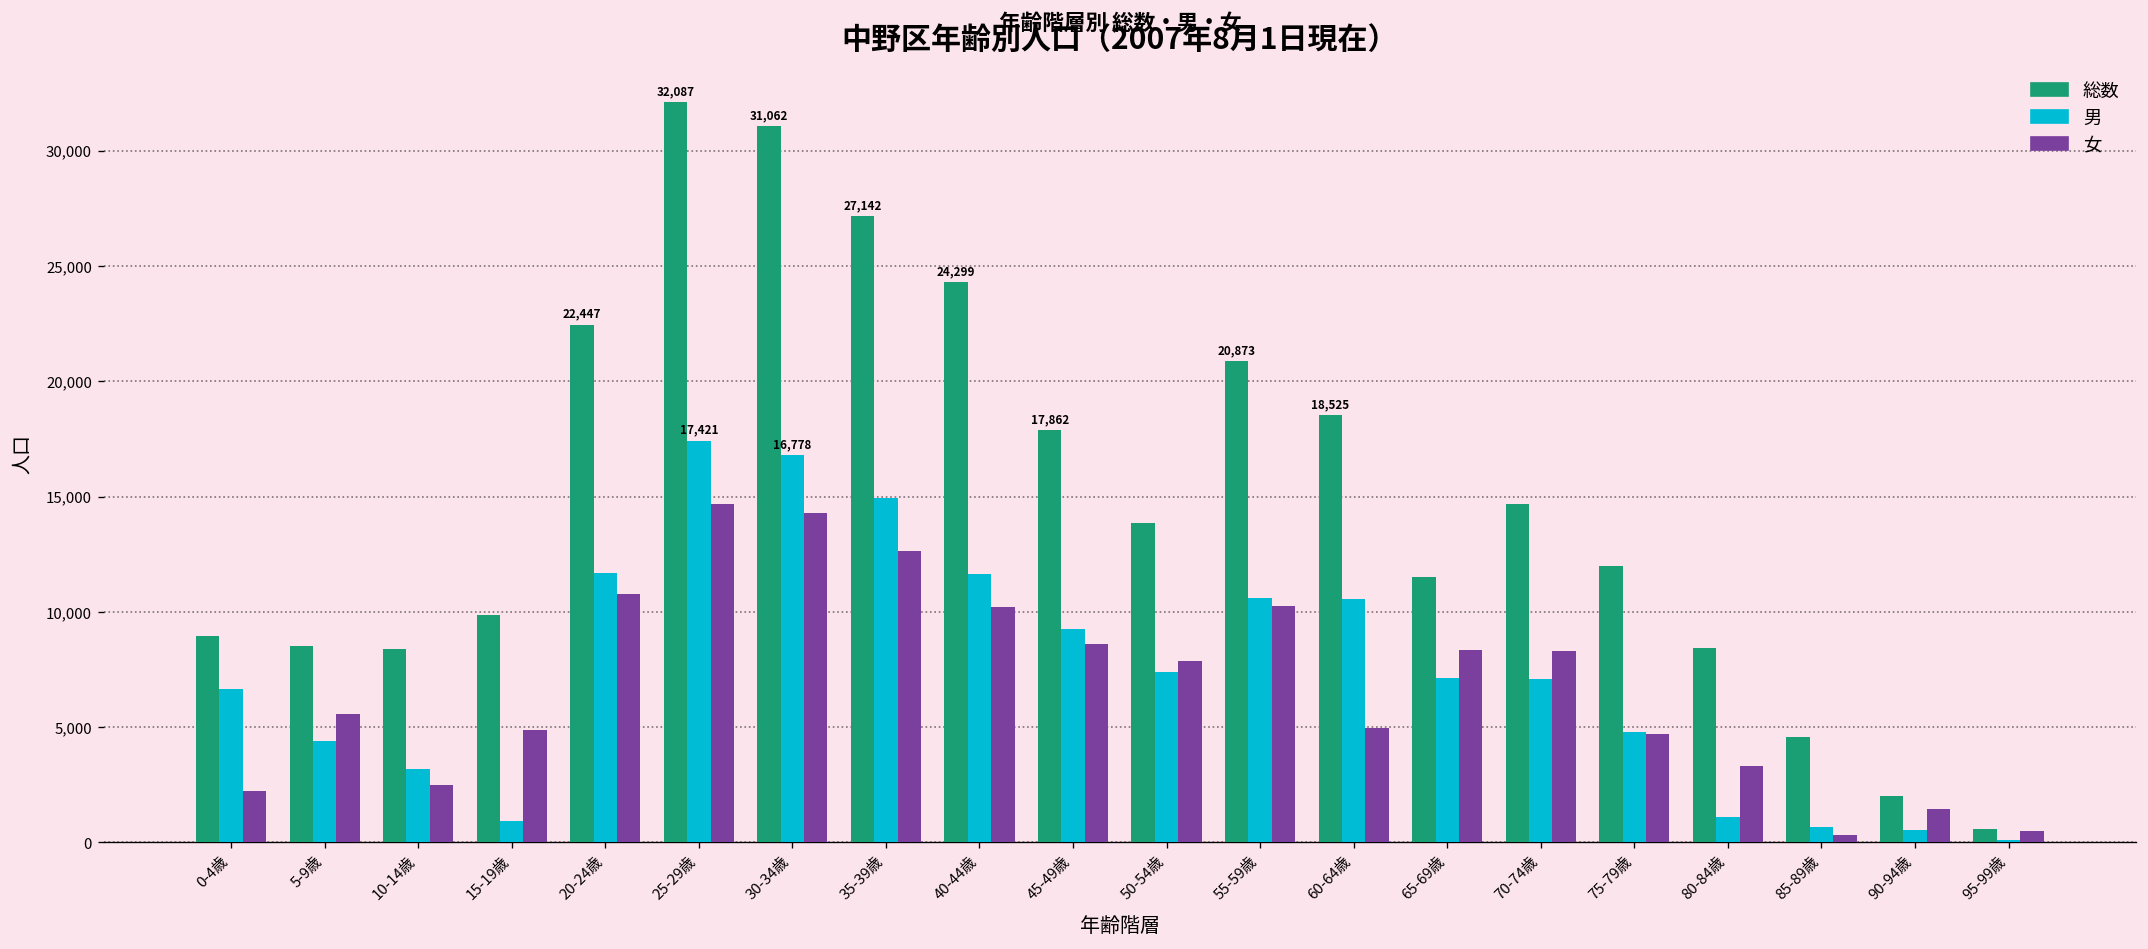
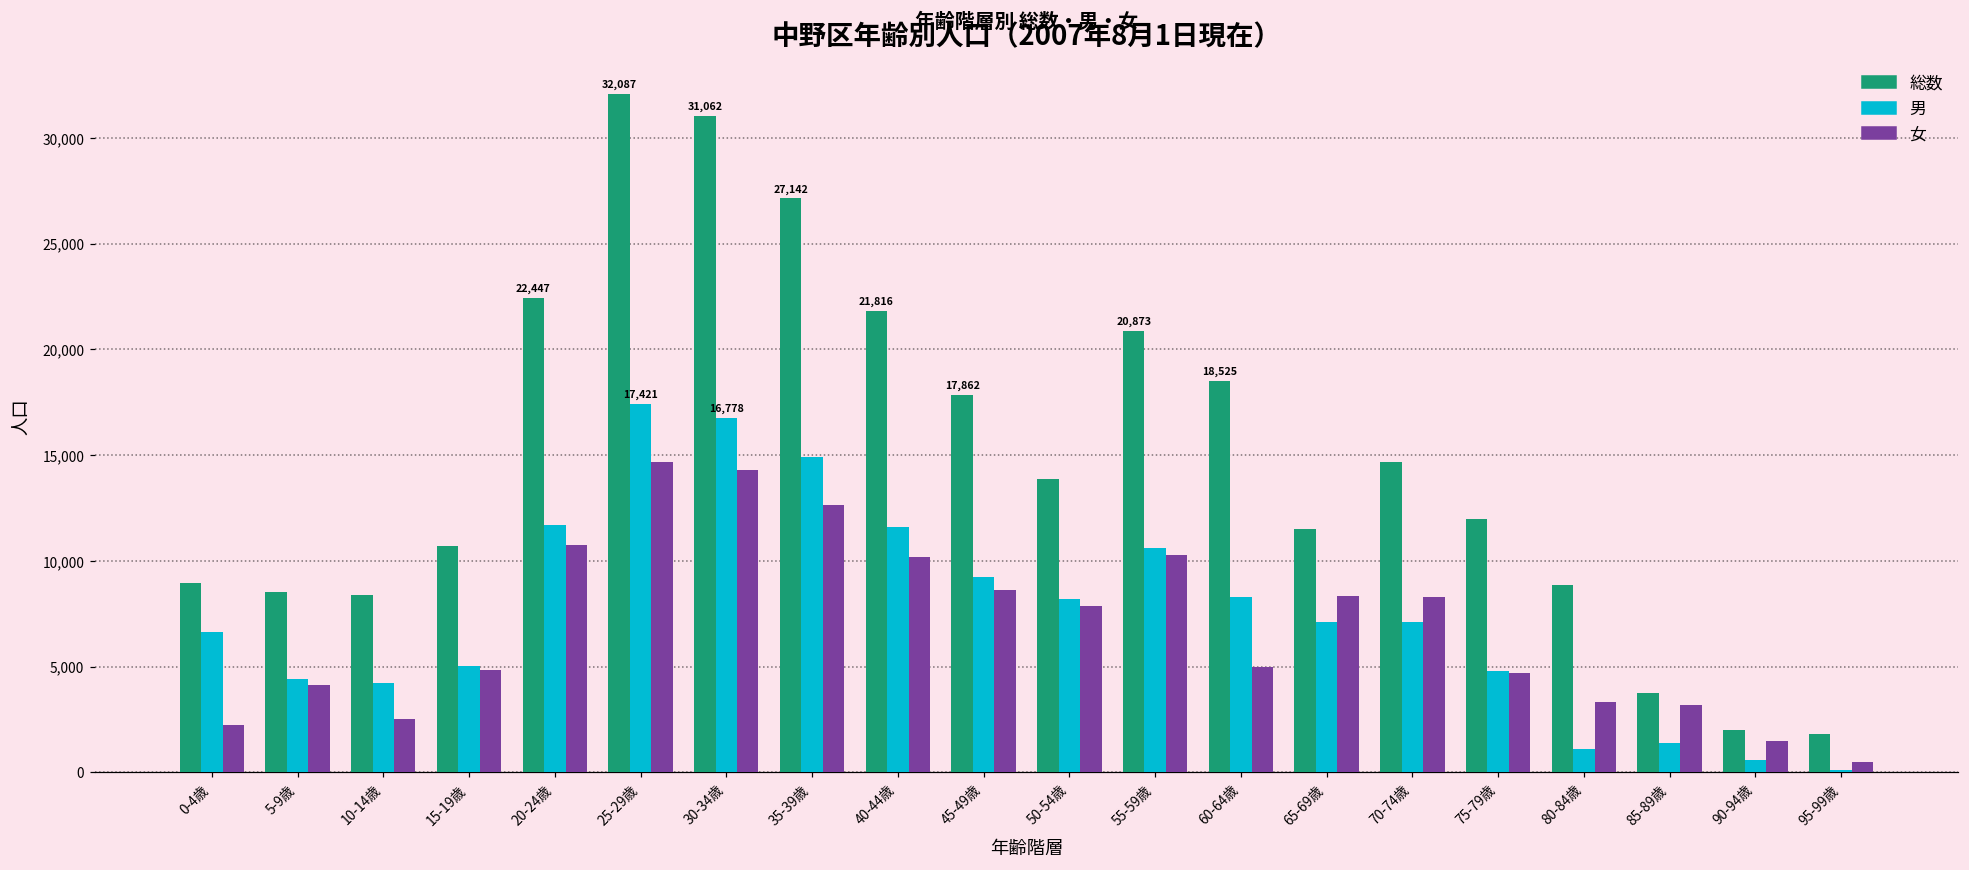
女, 5-9歳: 5,600 -> 4,100
男, 10-14歳: 3,200 -> 4,200
総数, 15-19歳: 9,900 -> 10,700
男, 15-19歳: 900 -> 5,000
総数, 40-44歳: 24,299 -> 21,816
男, 50-54歳: 7,400 -> 8,200
男, 60-64歳: 10,600 -> 8,300
総数, 80-84歳: 8,400 -> 8,900
総数, 85-89歳: 4,600 -> 3,800
男, 85-89歳: 700 -> 1,400
女, 85-89歳: 300 -> 3,200
総数, 95-99歳: 600 -> 1,800
